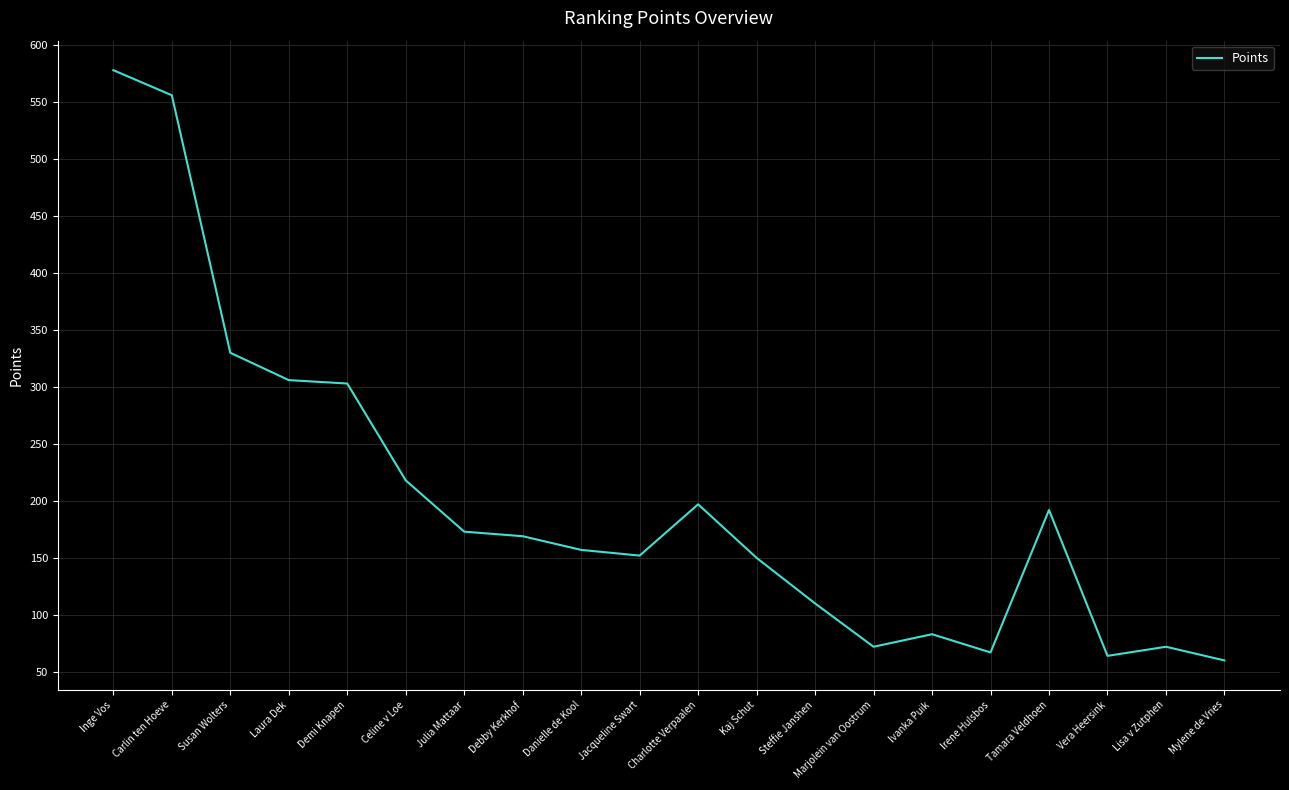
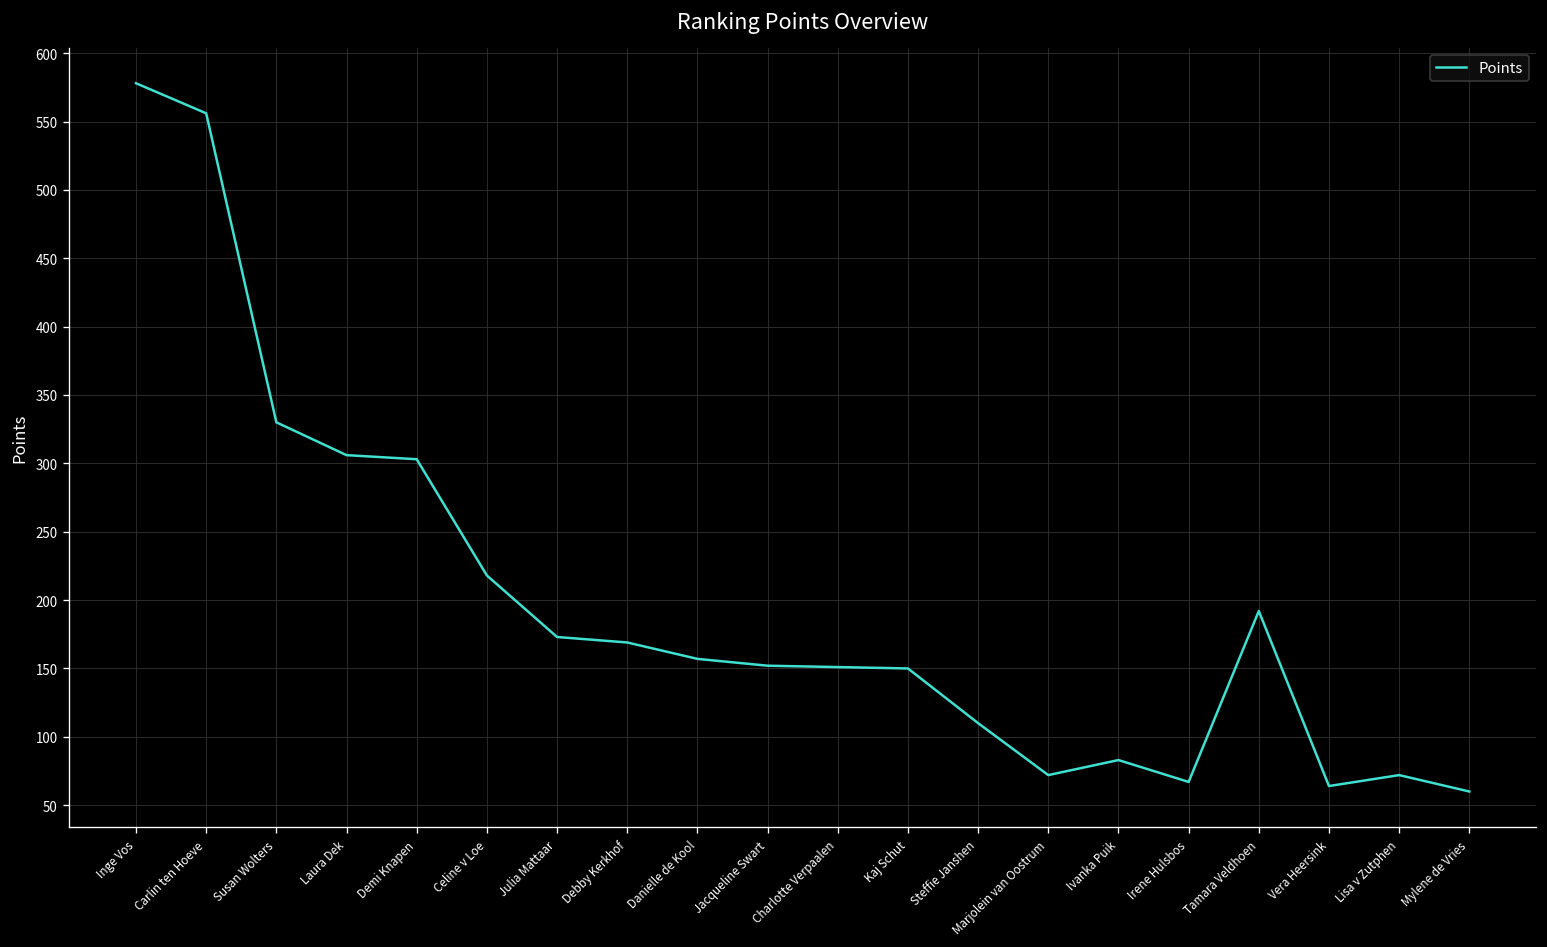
Charlotte Verpaalen: 197 -> 151
